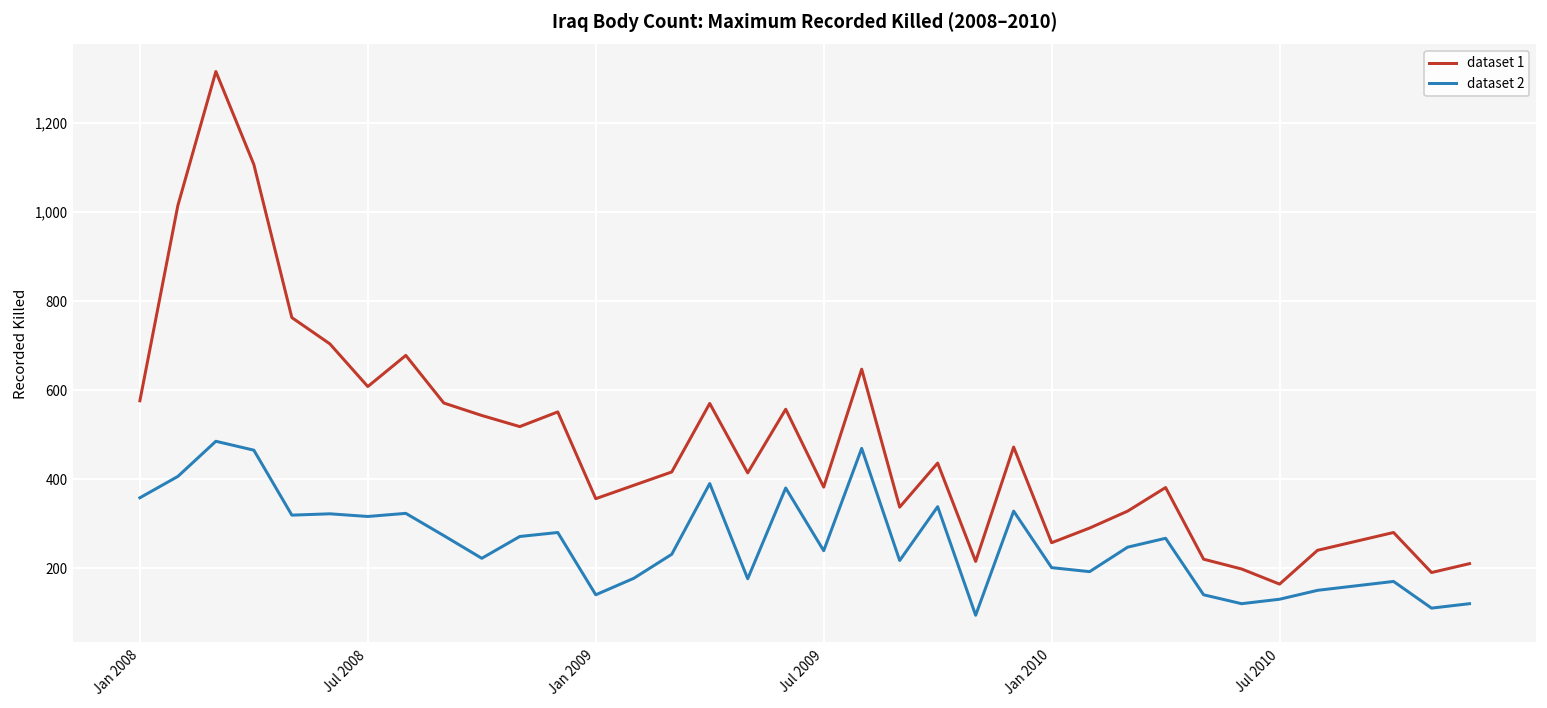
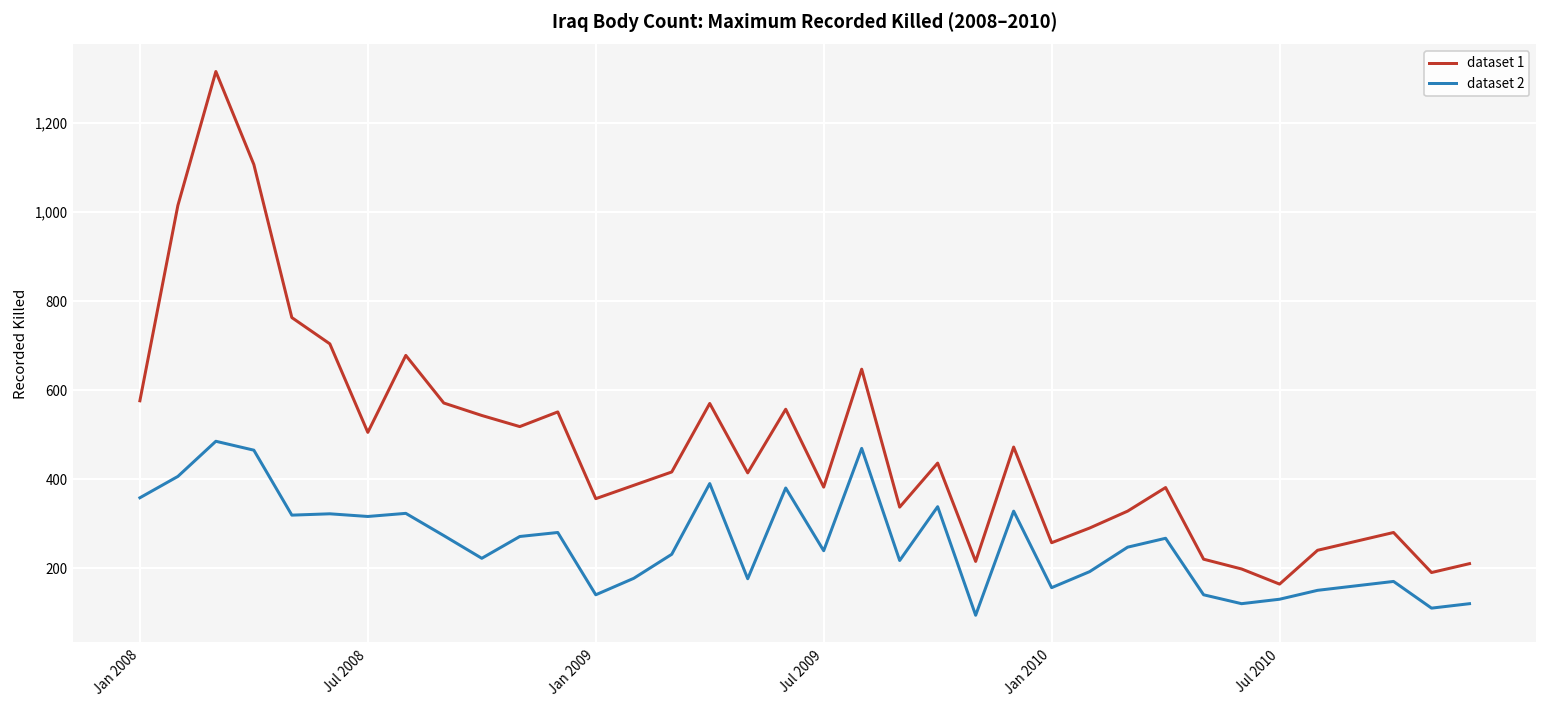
dataset 1, Jul 2008: 610 -> 510
dataset 2, Jan 2010: 200 -> 160
